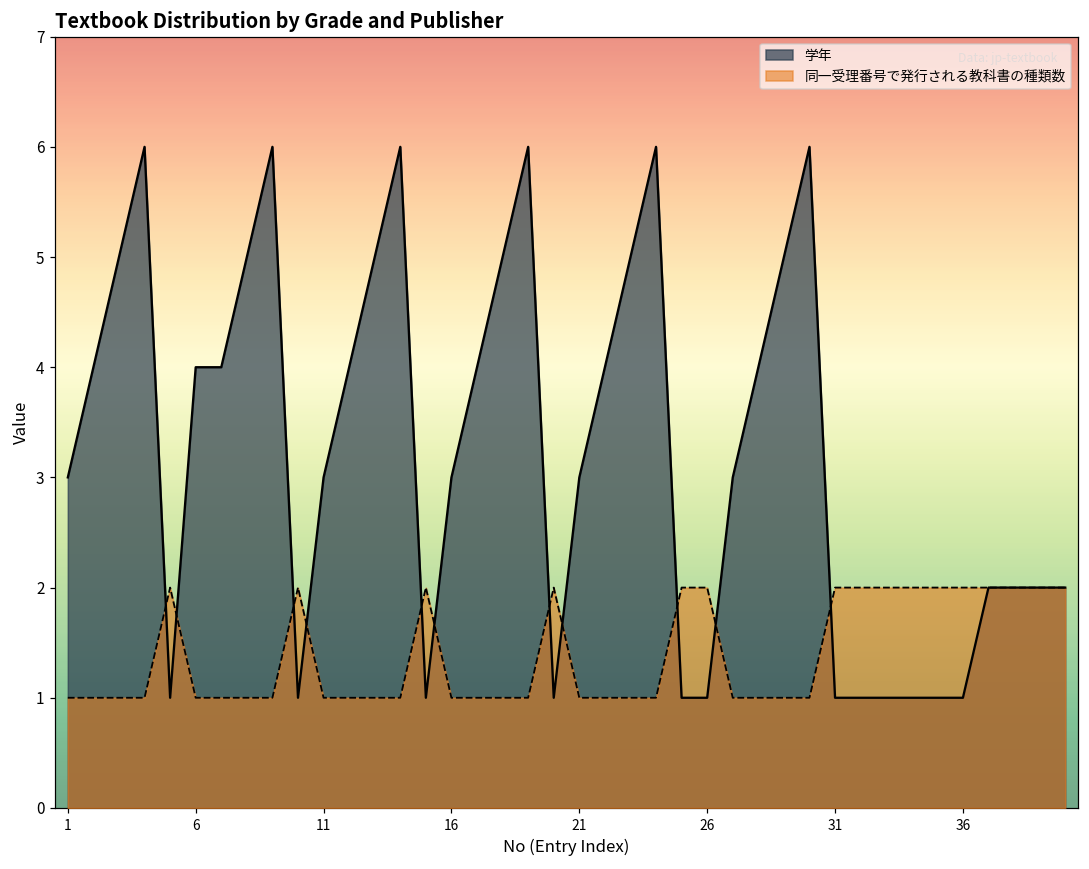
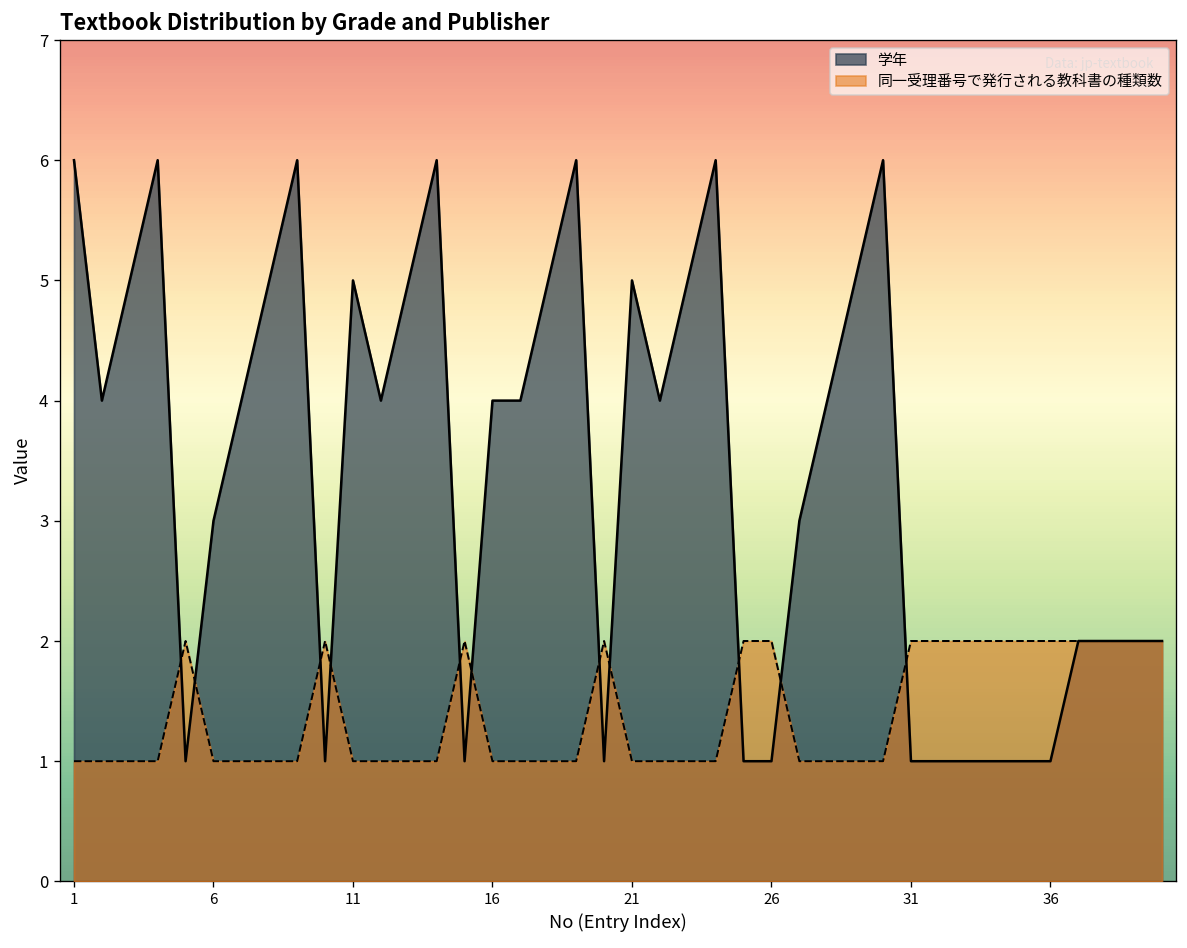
学年, 1: 3 -> 6
学年, 6: 4 -> 3
学年, 11: 3 -> 5
学年, 16: 3 -> 4
学年, 21: 3 -> 5
